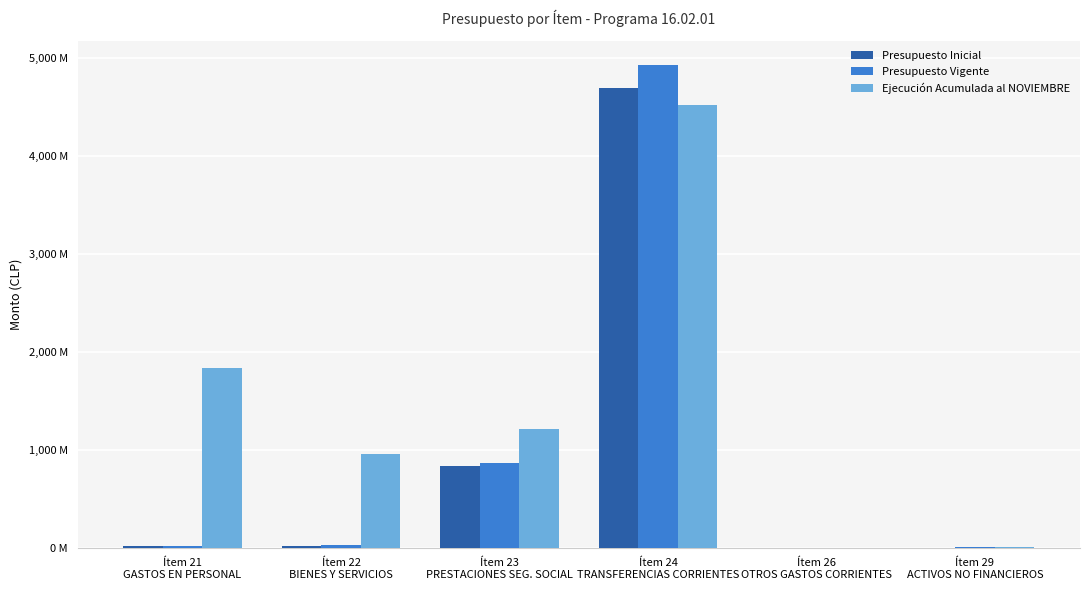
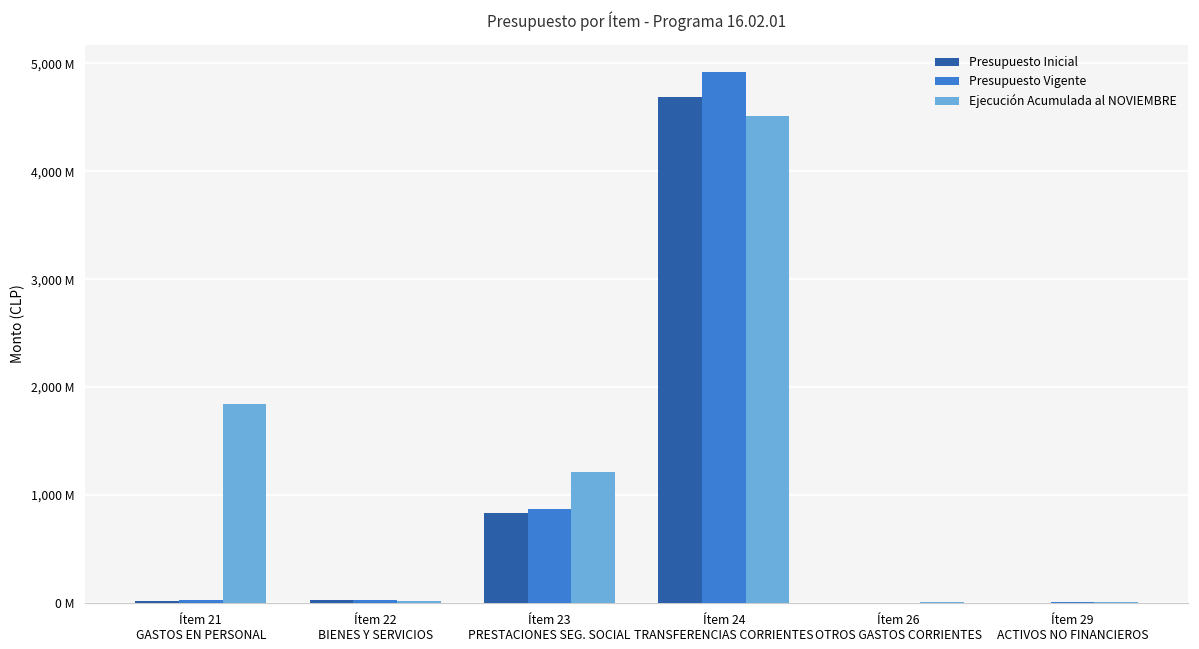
Ejecución Acumulada al NOVIEMBRE, Ítem 22 BIENES Y SERVICIOS: 1,000,000,000 -> 0
